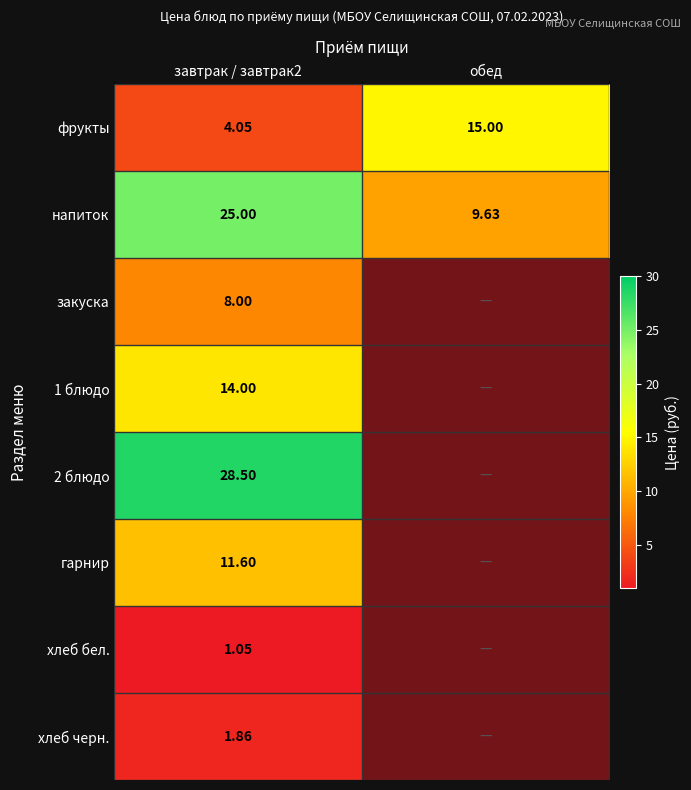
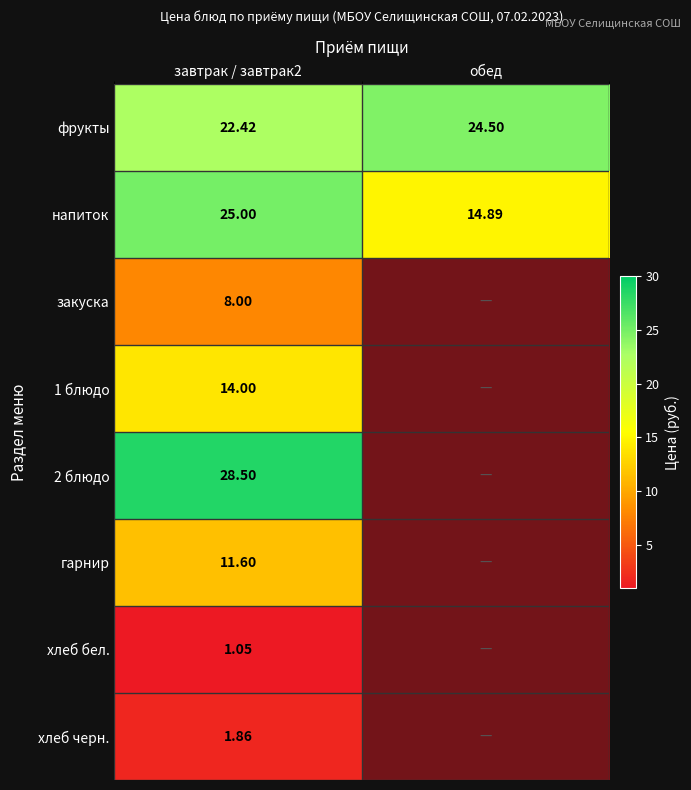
фрукты, завтрак / завтрак2: 4.05 -> 22.42
фрукты, обед: 15.00 -> 24.50
напиток, обед: 9.63 -> 14.89
